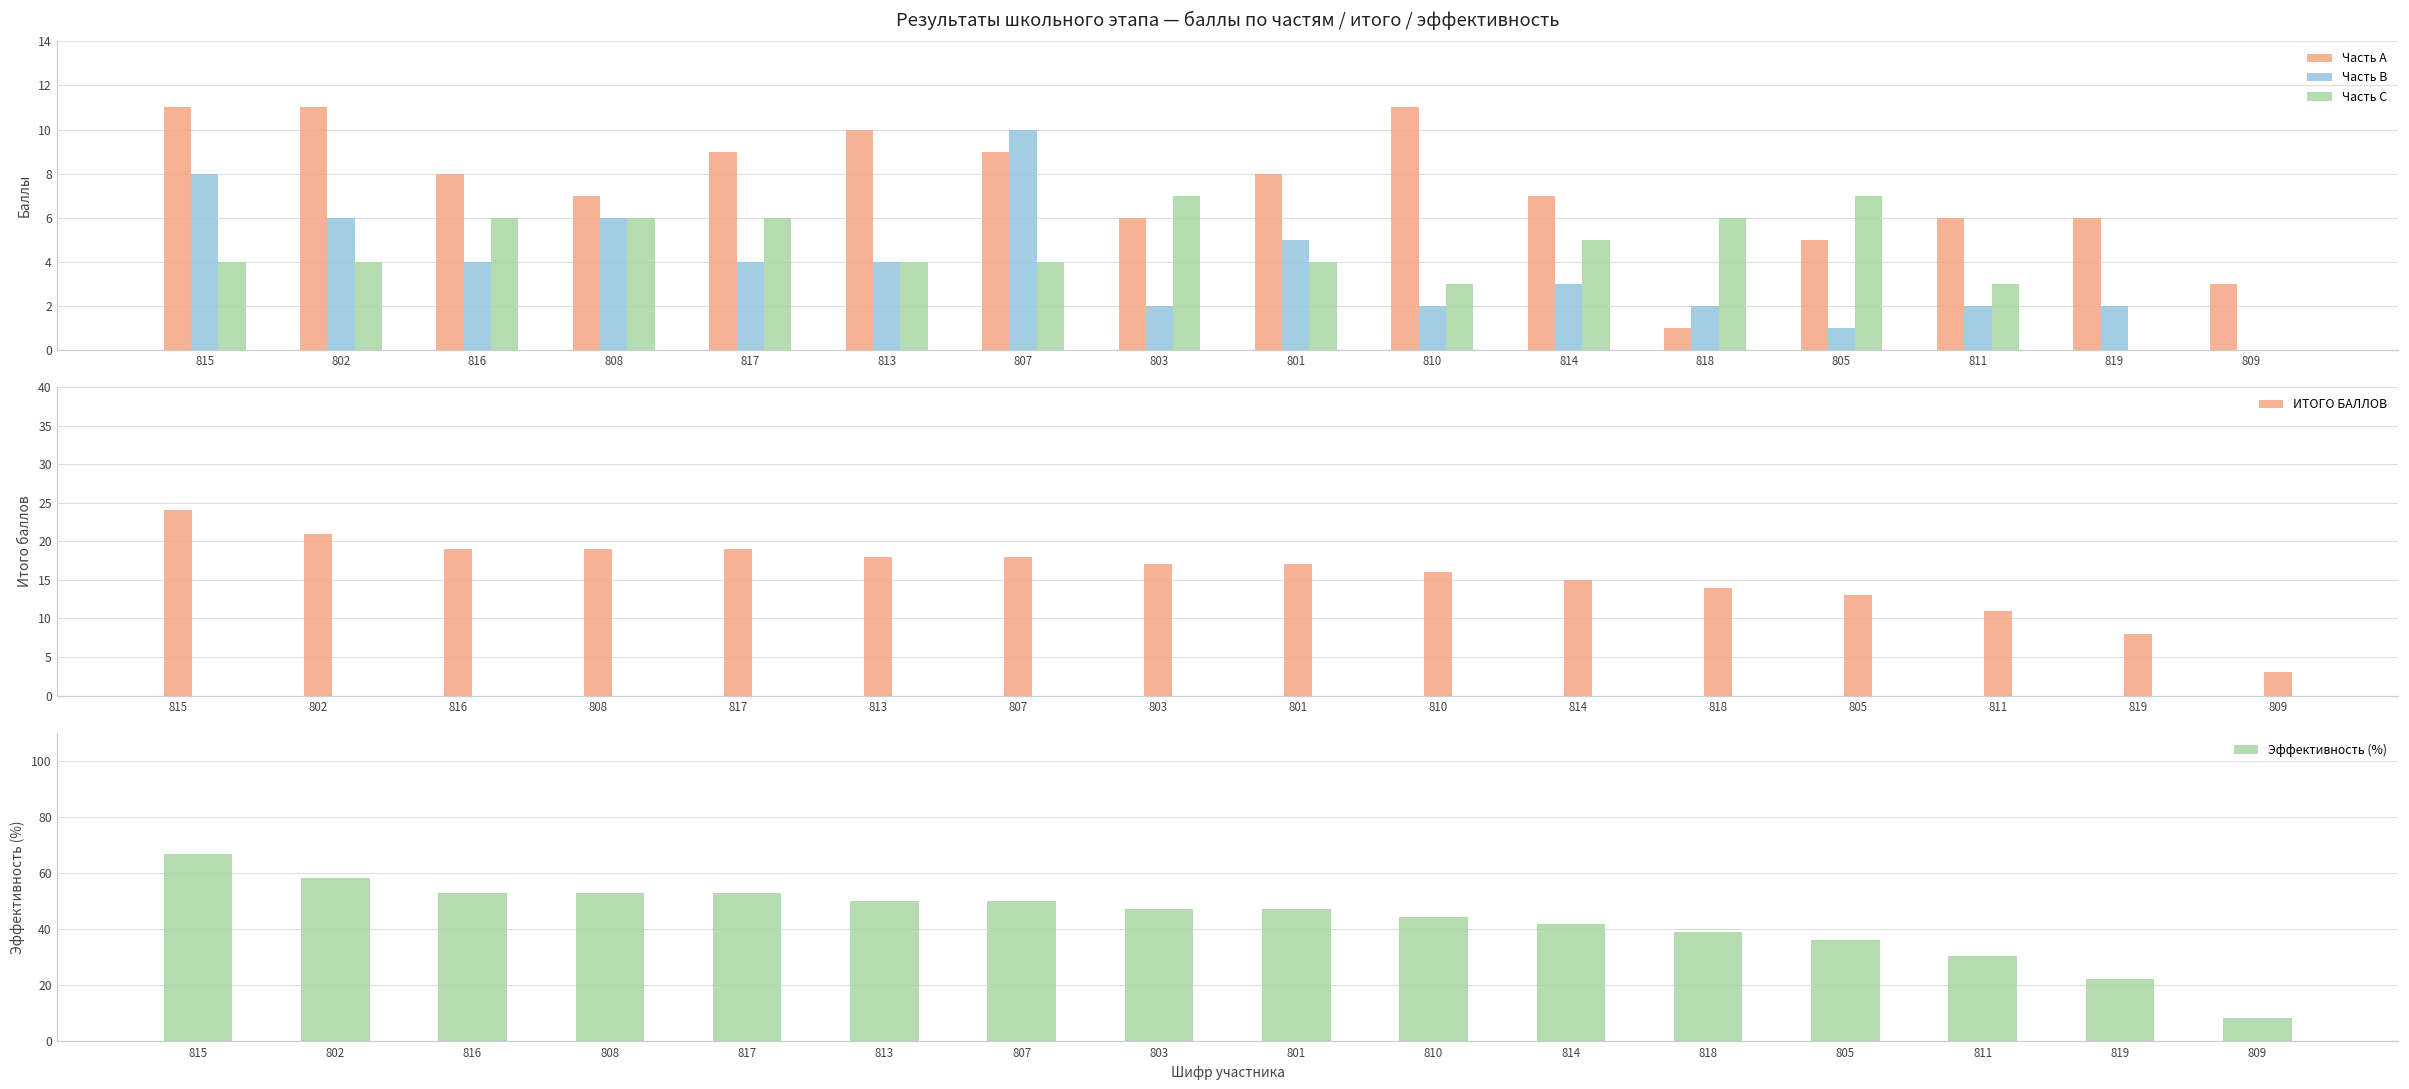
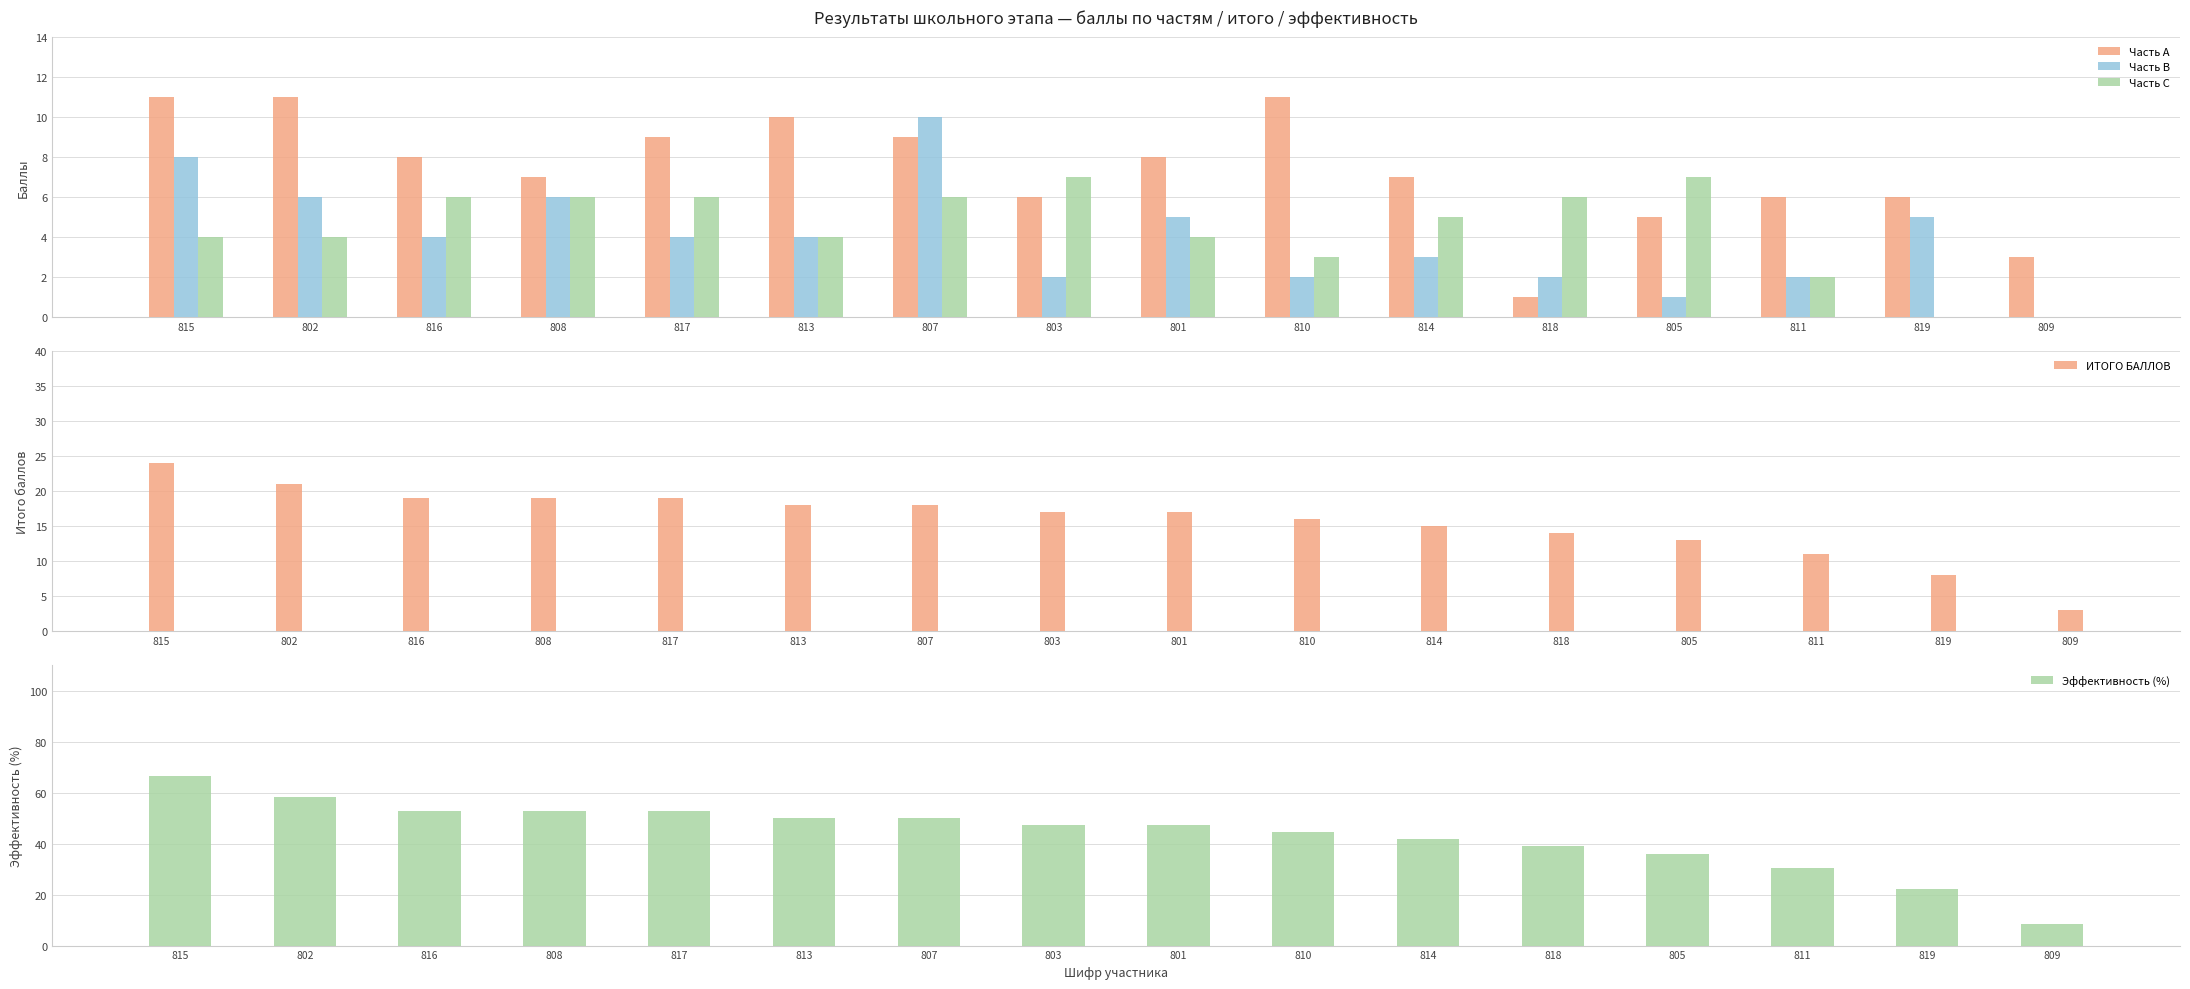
Результаты школьного этапа — баллы по частям / итого / эффективность, Часть С, 807: 4 -> 6
Результаты школьного этапа — баллы по частям / итого / эффективность, Часть С, 811: 3 -> 2
Результаты школьного этапа — баллы по частям / итого / эффективность, Часть В, 819: 2 -> 5
